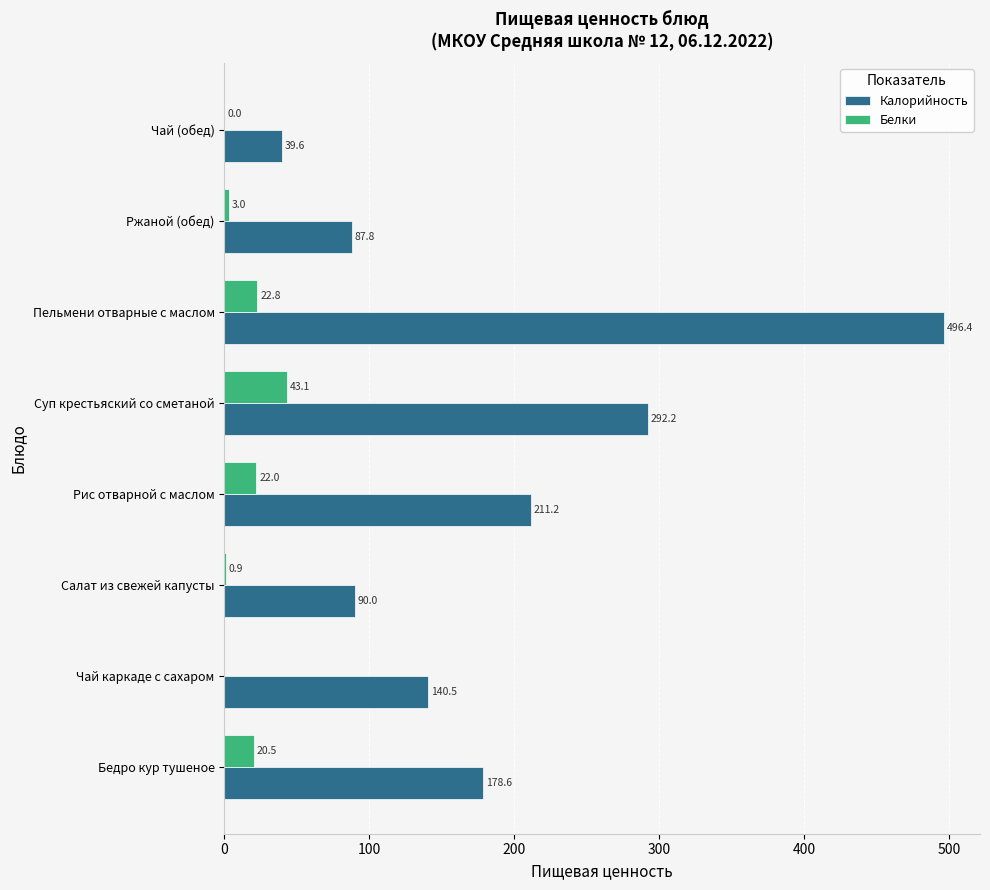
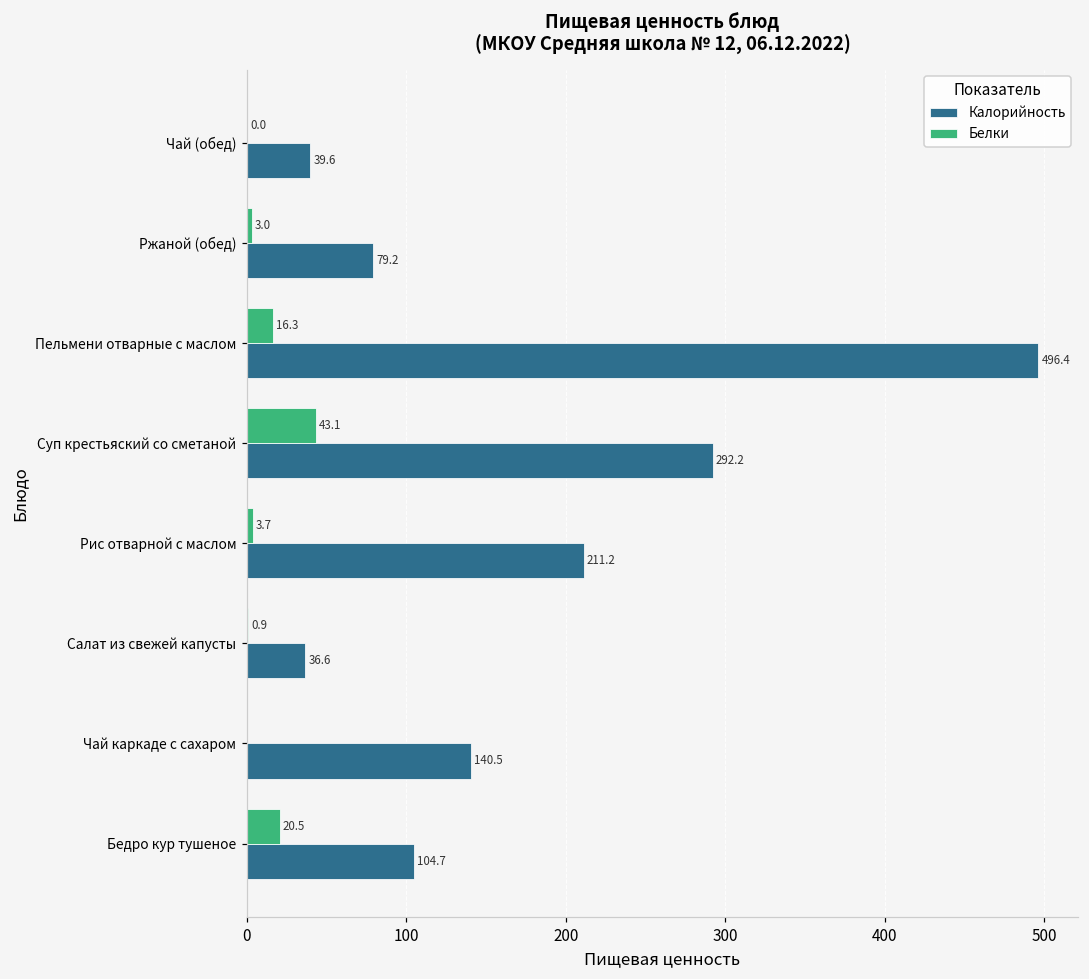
Калорийность, Ржаной (обед): 87.8 -> 79.2
Белки, Пельмени отварные с маслом: 22.8 -> 16.3
Белки, Рис отварной с маслом: 22.0 -> 3.7
Калорийность, Салат из свежей капусты: 90.0 -> 36.6
Калорийность, Бедро кур тушеное: 178.6 -> 104.7
